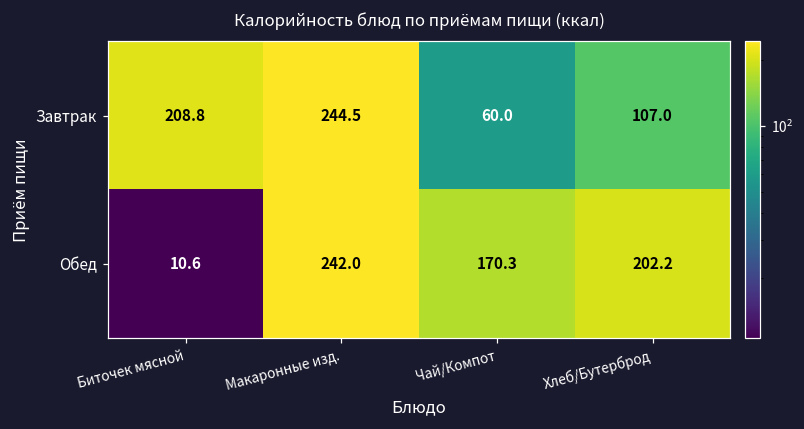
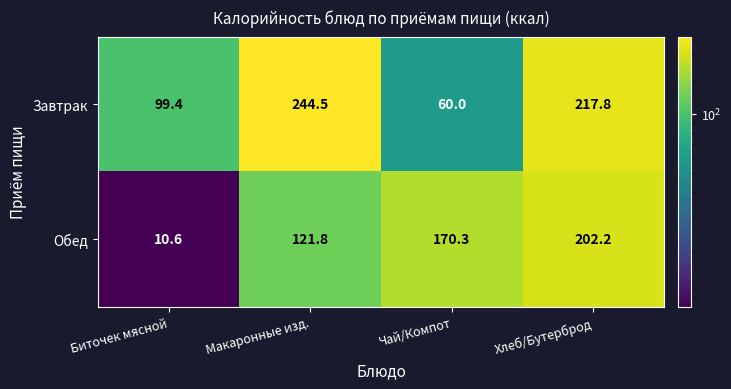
Завтрак, Биточек мясной: 208.8 -> 99.4
Завтрак, Хлеб/Бутерброд: 107.0 -> 217.8
Обед, Макаронные изд.: 242.0 -> 121.8
